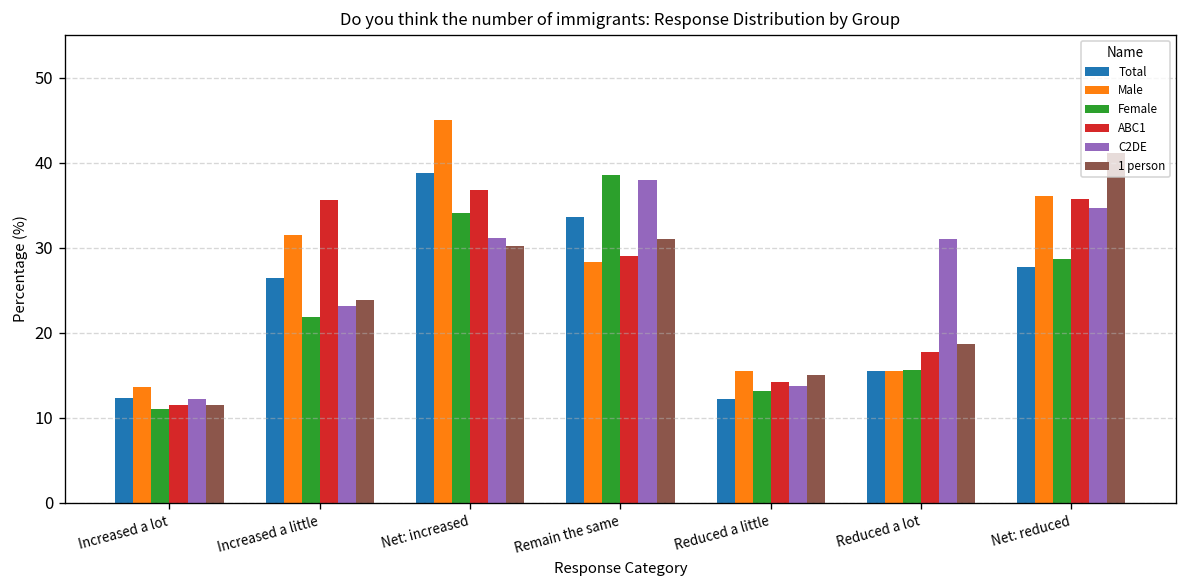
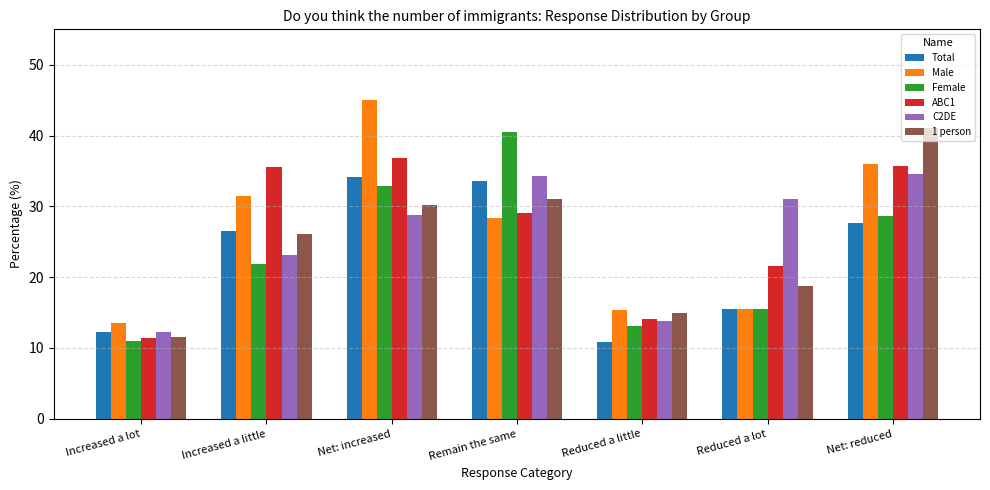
1 person, Increased a little: 24 -> 26
Total, Net: increased: 39 -> 34
Female, Net: increased: 34 -> 33
C2DE, Net: increased: 31 -> 29
Female, Remain the same: 38 -> 40
C2DE, Remain the same: 38 -> 34
Total, Reduced a little: 12 -> 11
ABC1, Reduced a lot: 18 -> 22
